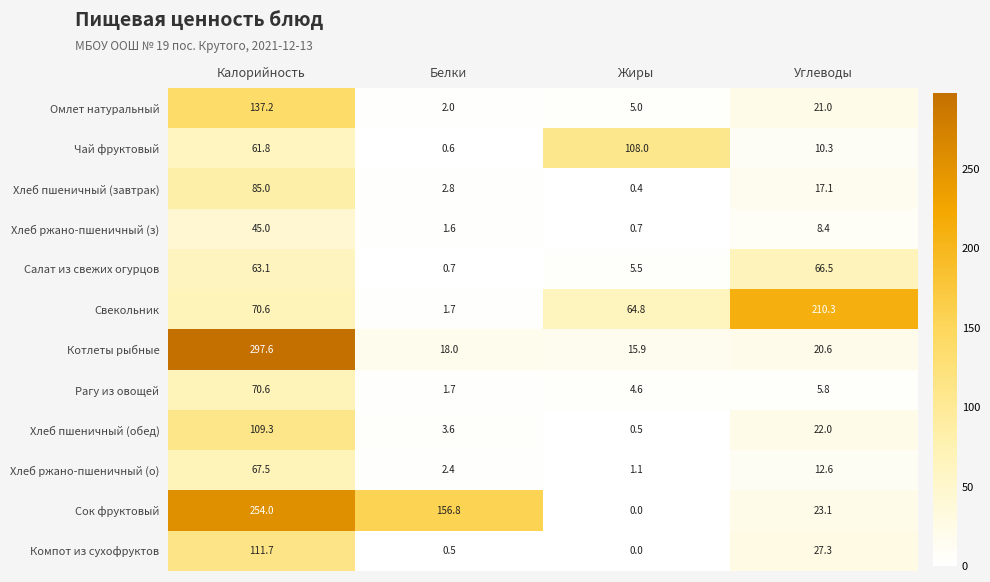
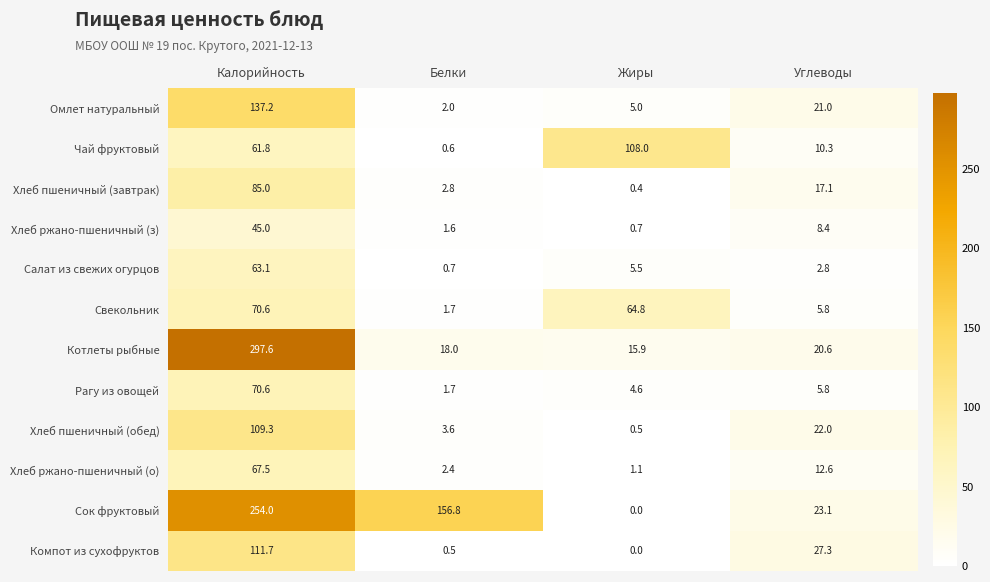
Салат из свежих огурцов, Углеводы: 66.5 -> 2.8
Свекольник, Углеводы: 210.3 -> 5.8
